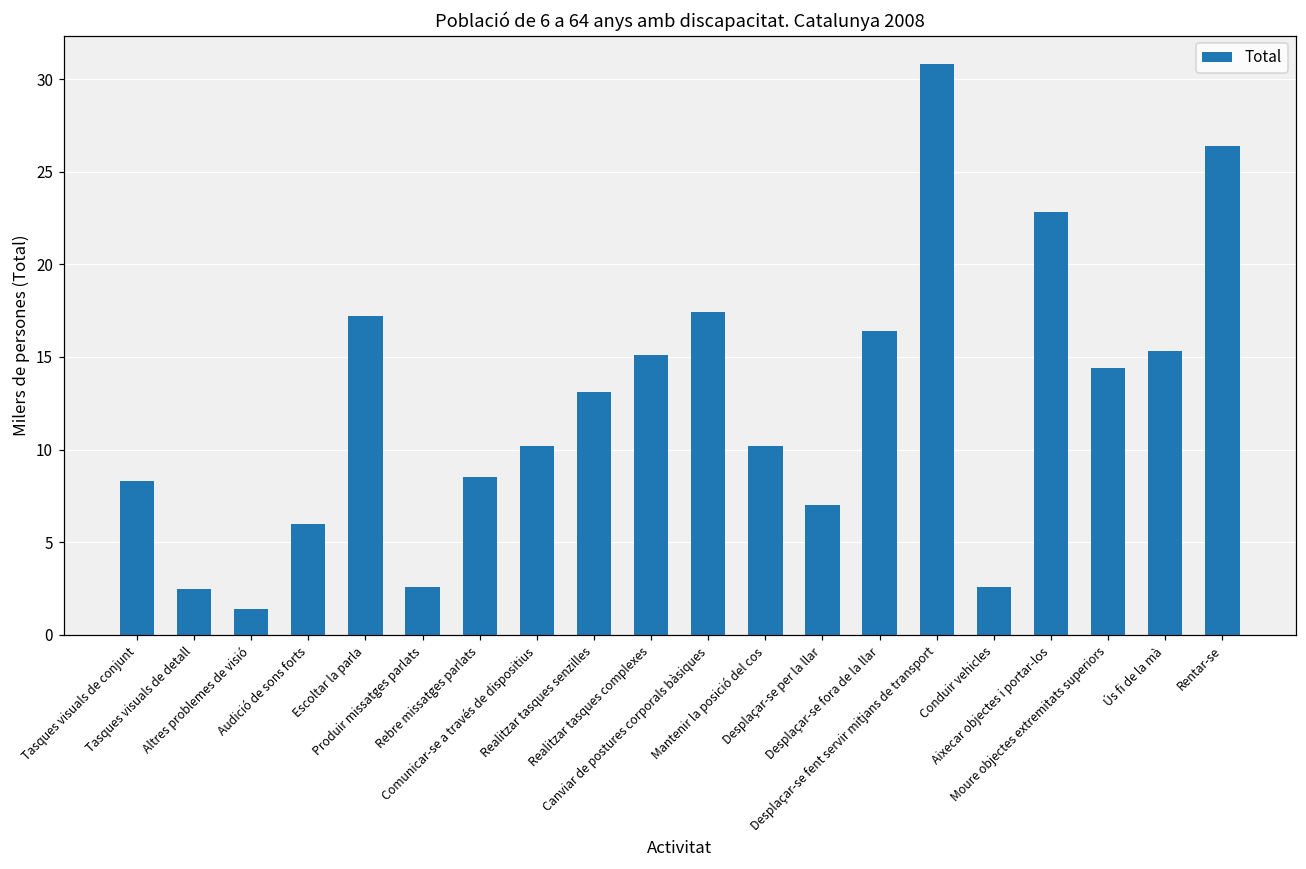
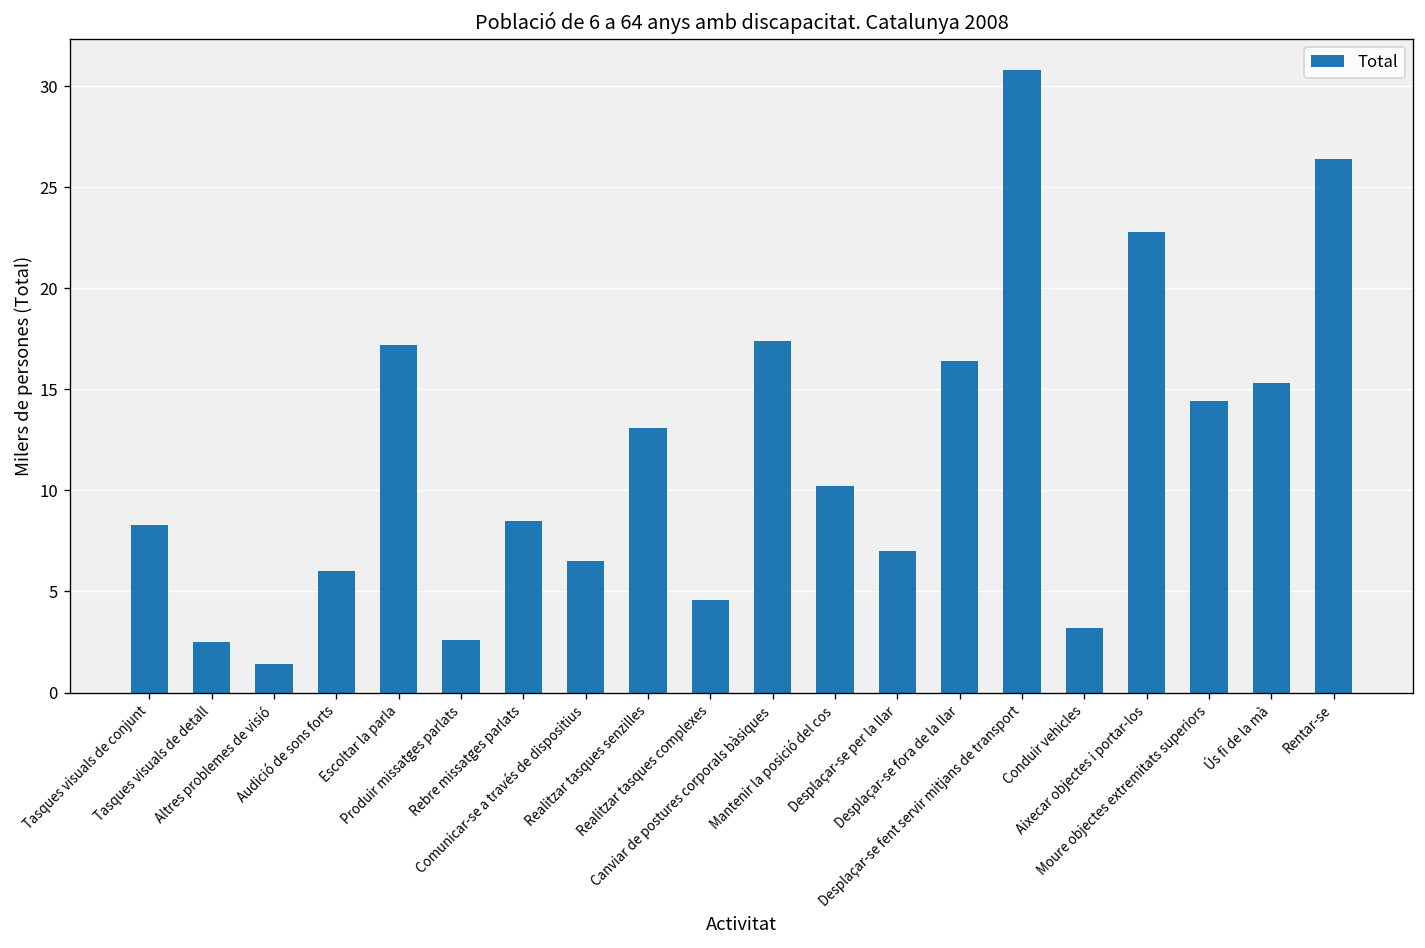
Comunicar-se a través de dispositius: 10.2 -> 6.5
Realitzar tasques complexes: 15.1 -> 4.6
Conduir vehicles: 2.6 -> 3.2
